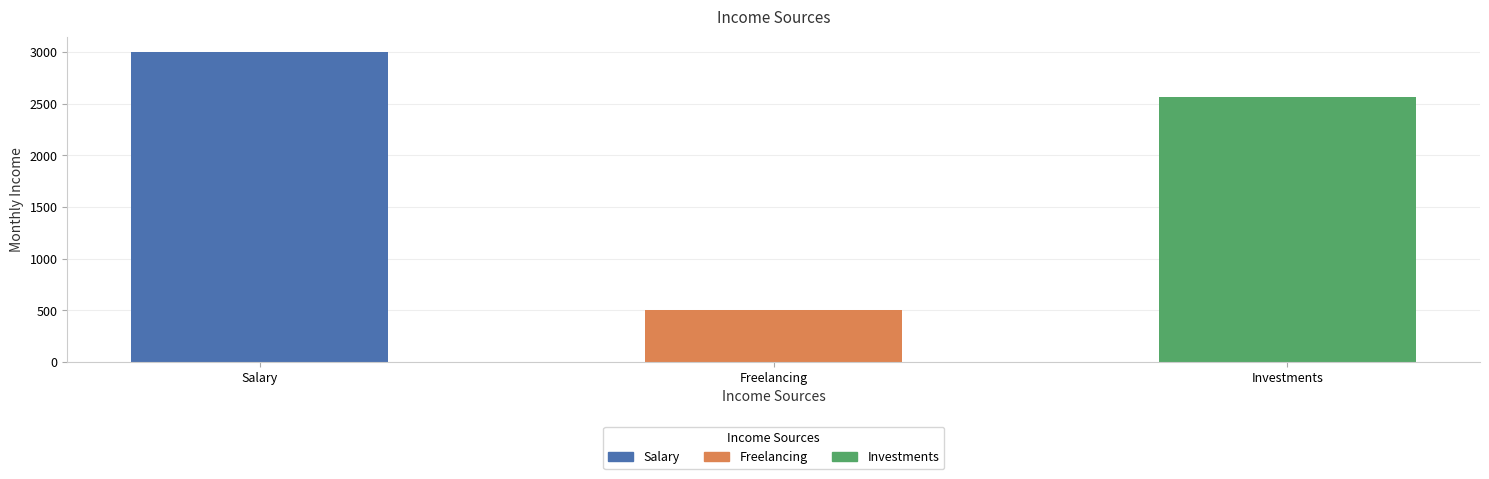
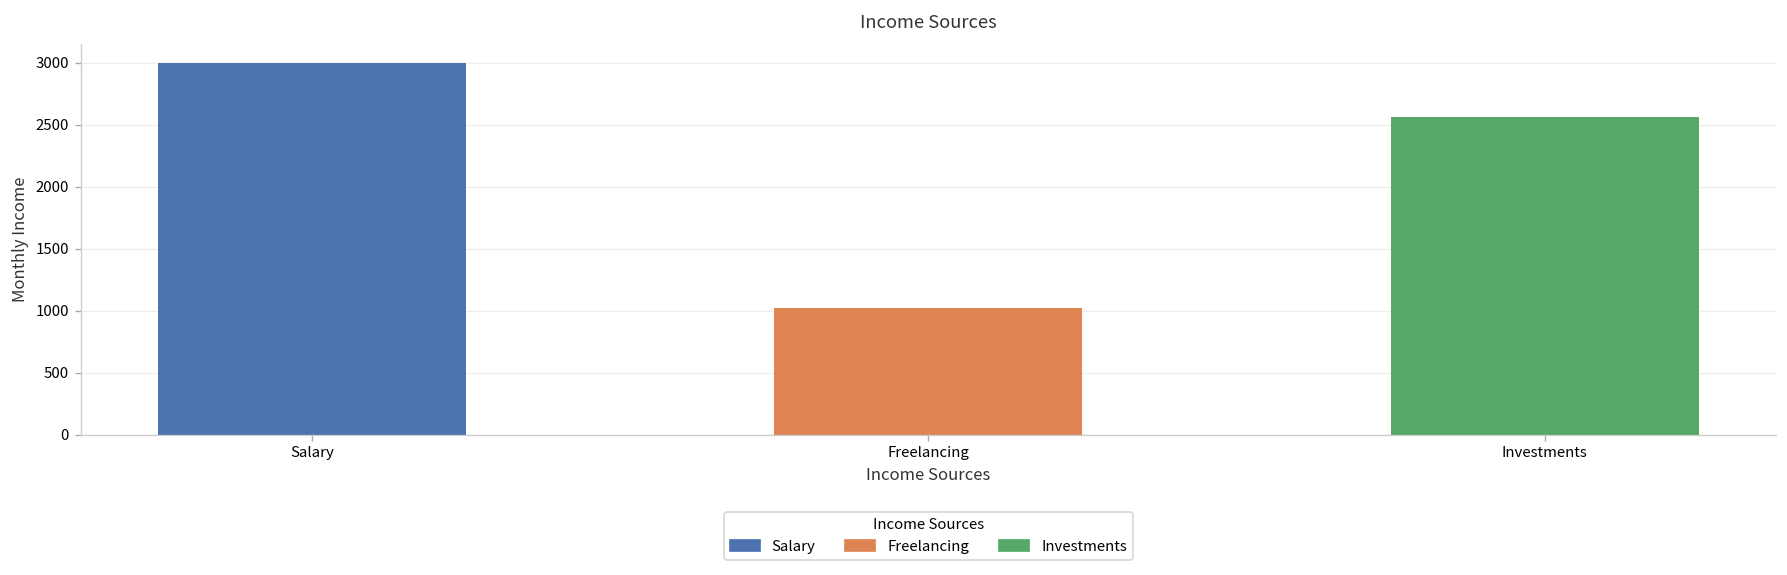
Freelancing: 500 -> 1020
